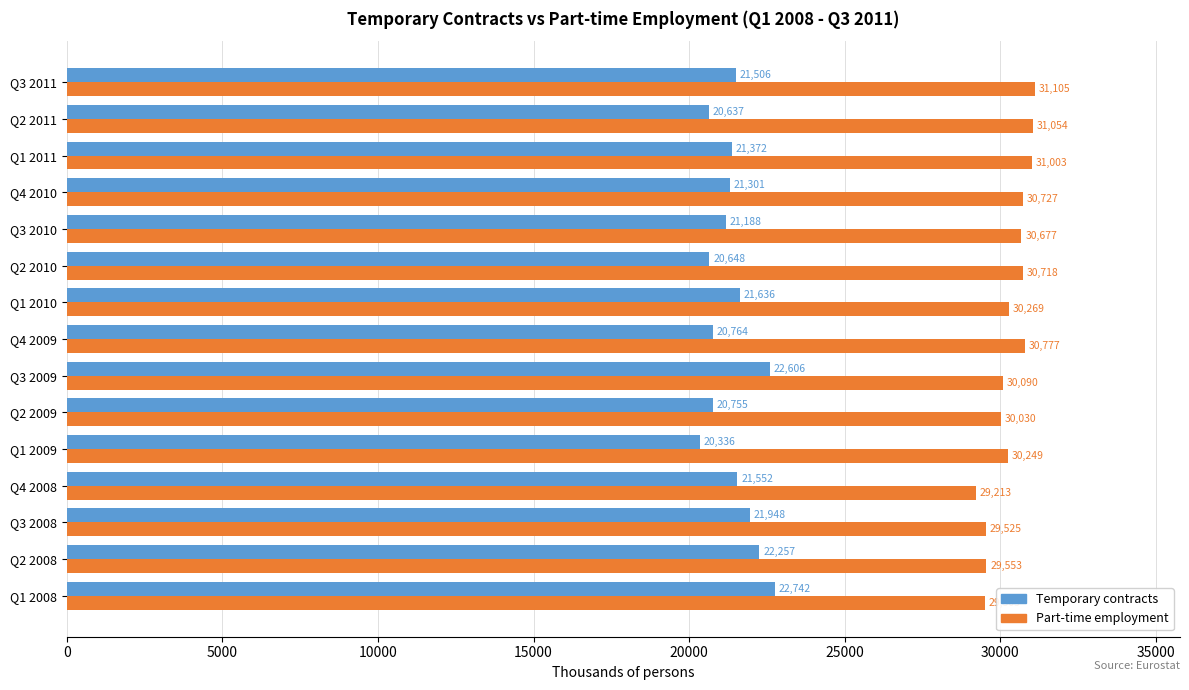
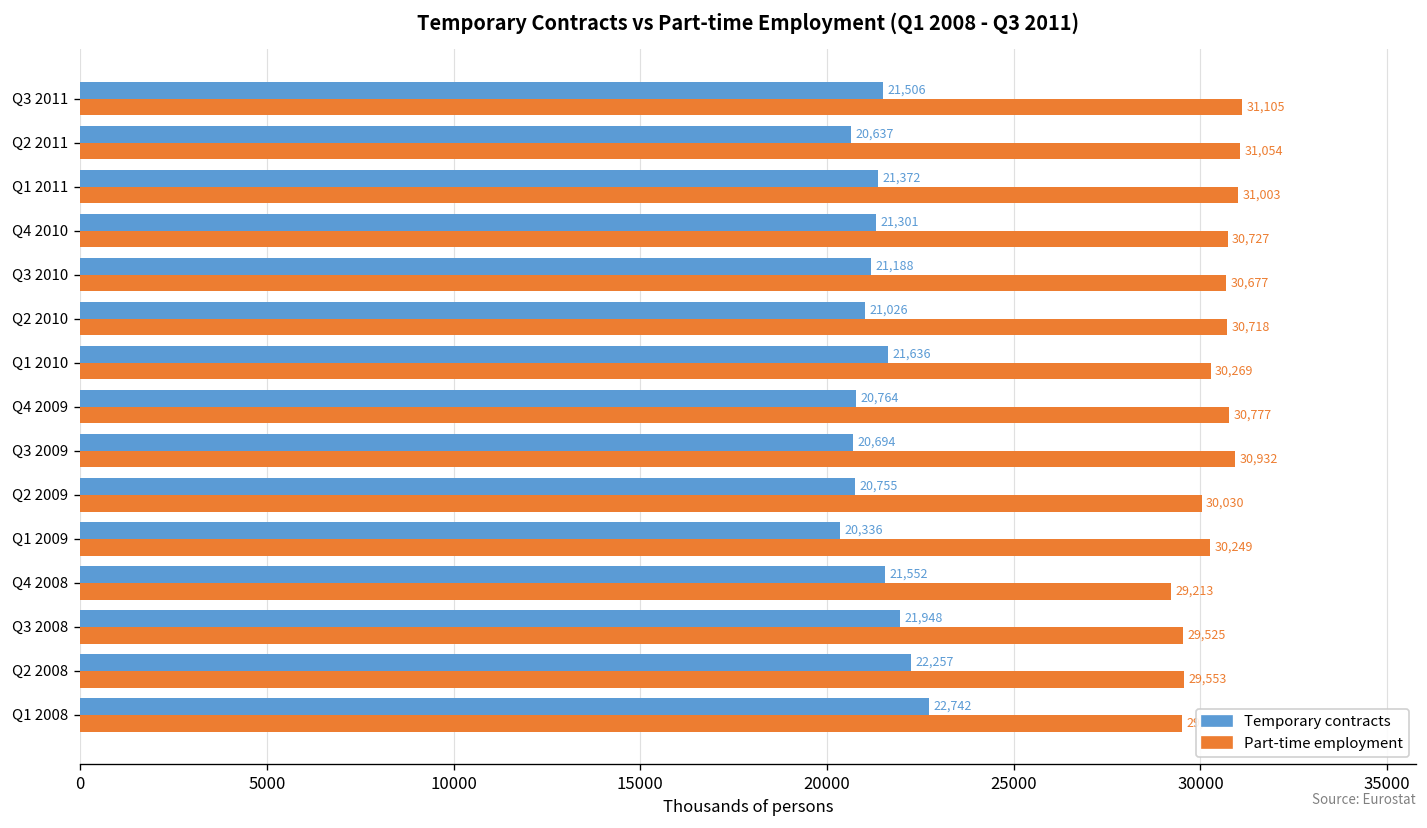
Temporary contracts, Q2 2010: 20,648 -> 21,026
Temporary contracts, Q3 2009: 22,606 -> 20,694
Part-time employment, Q3 2009: 30,090 -> 30,932
